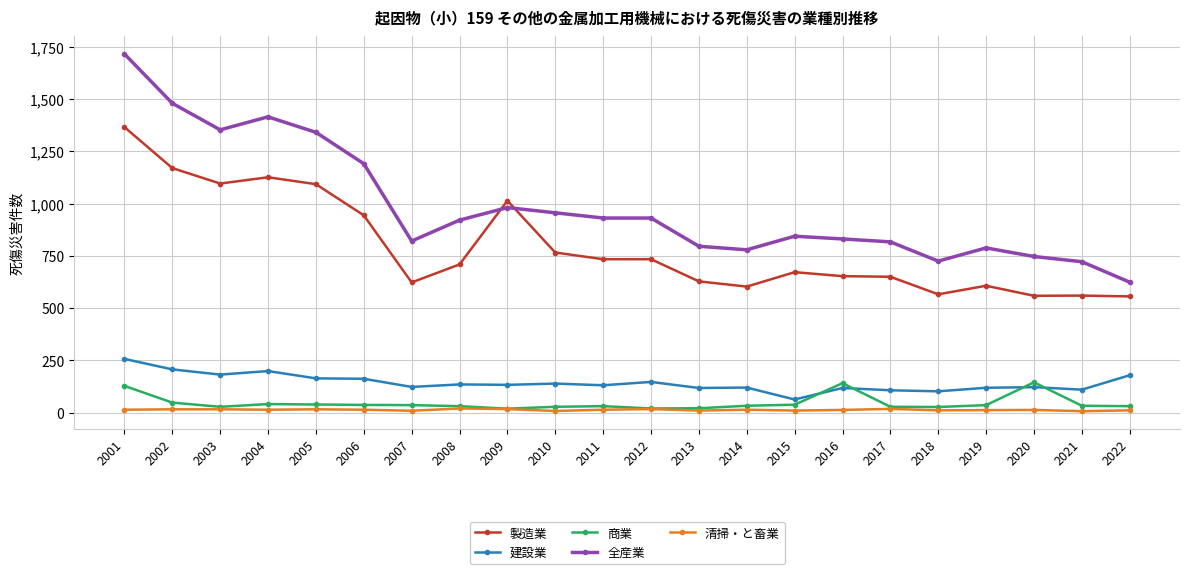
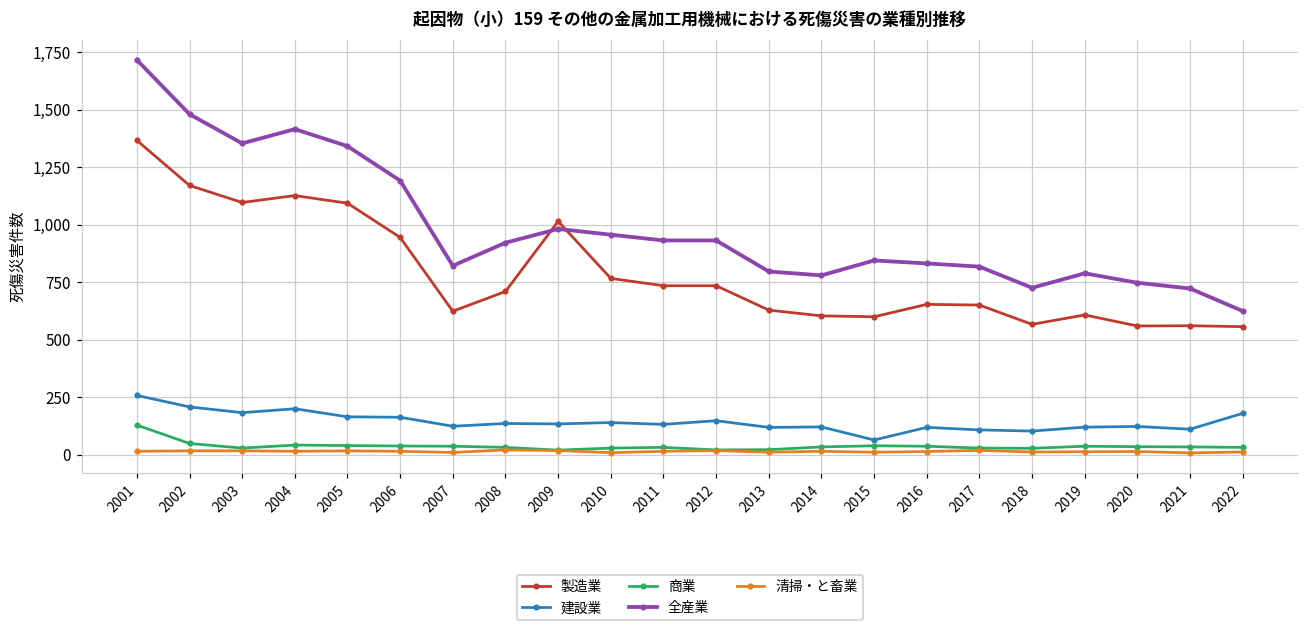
製造業, 2015: 670 -> 600
商業, 2016: 140 -> 40
商業, 2020: 150 -> 30
